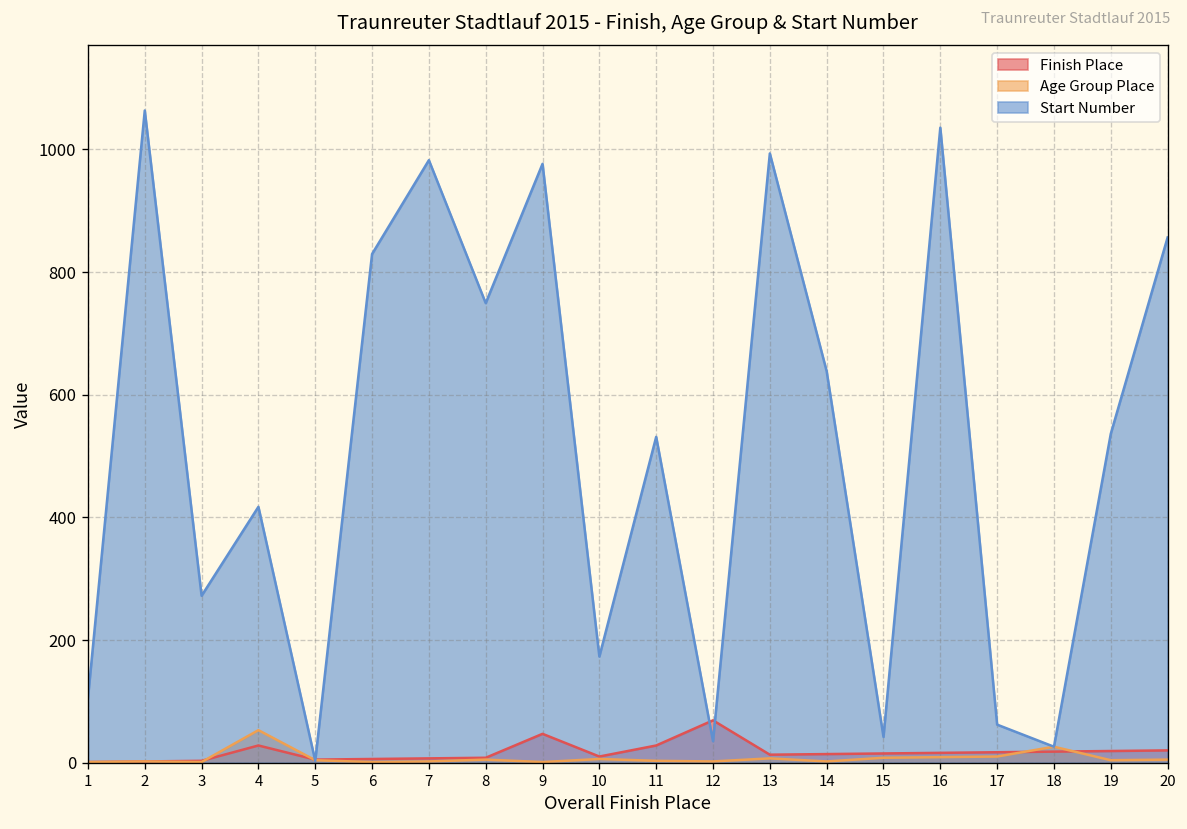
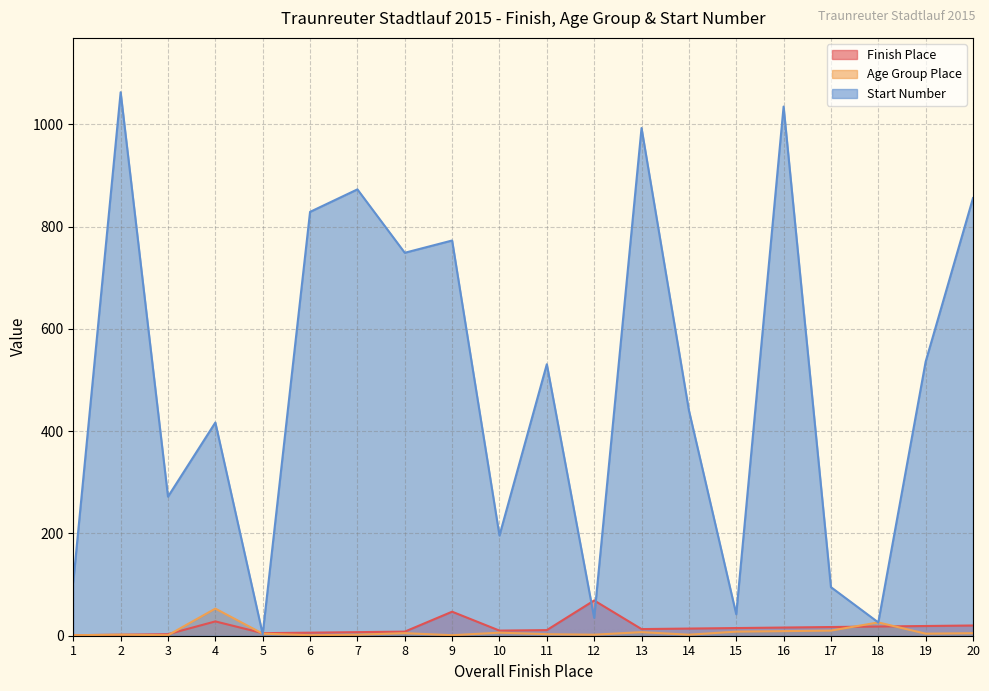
Start Number, 7: 980 -> 870
Start Number, 9: 980 -> 770
Start Number, 10: 170 -> 200
Finish Place, 11: 30 -> 10
Start Number, 14: 640 -> 440
Start Number, 17: 60 -> 100
